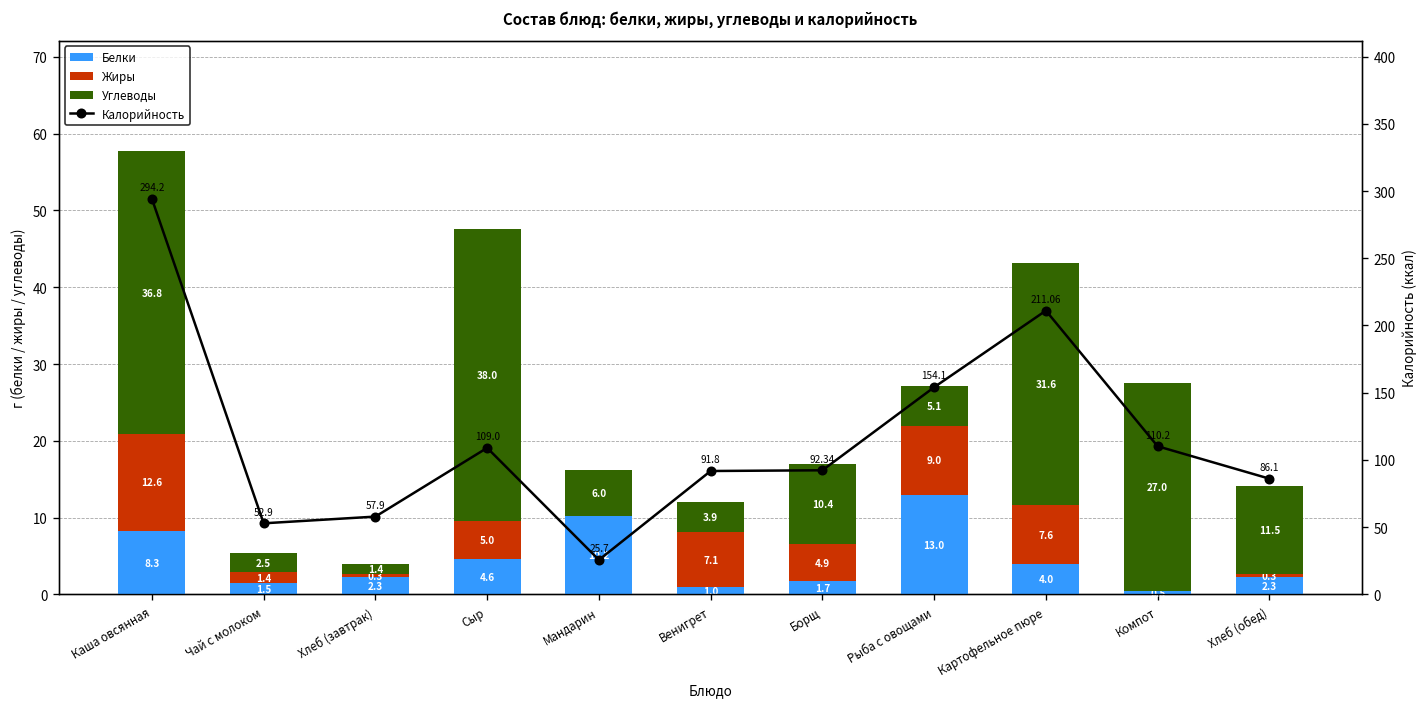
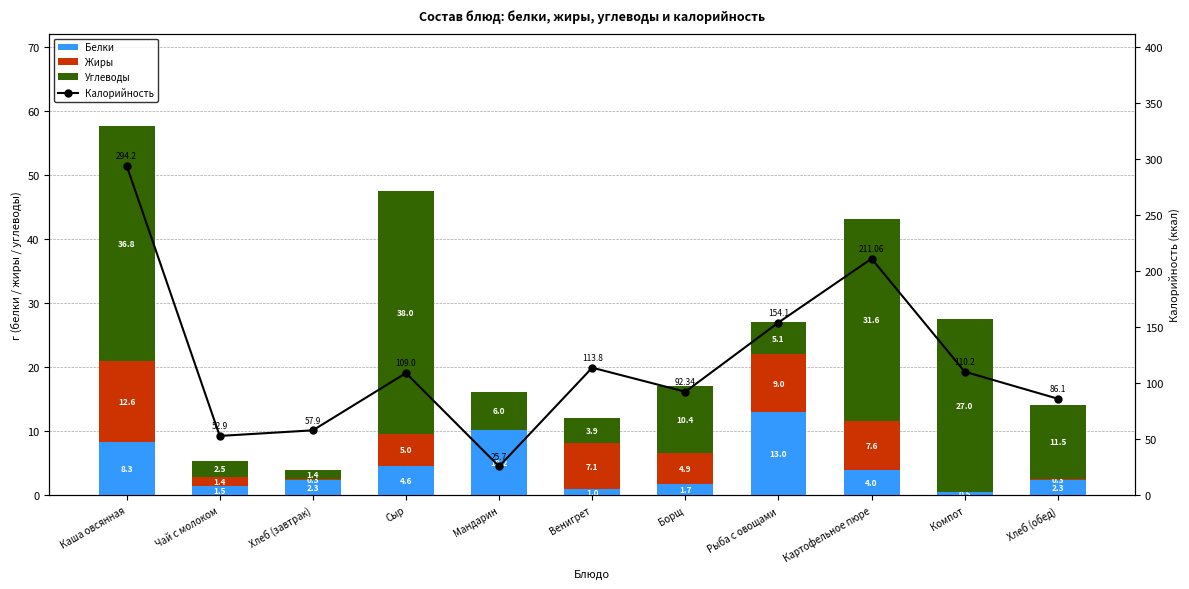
Калорийность, Венигрет: 91.8 -> 113.8
